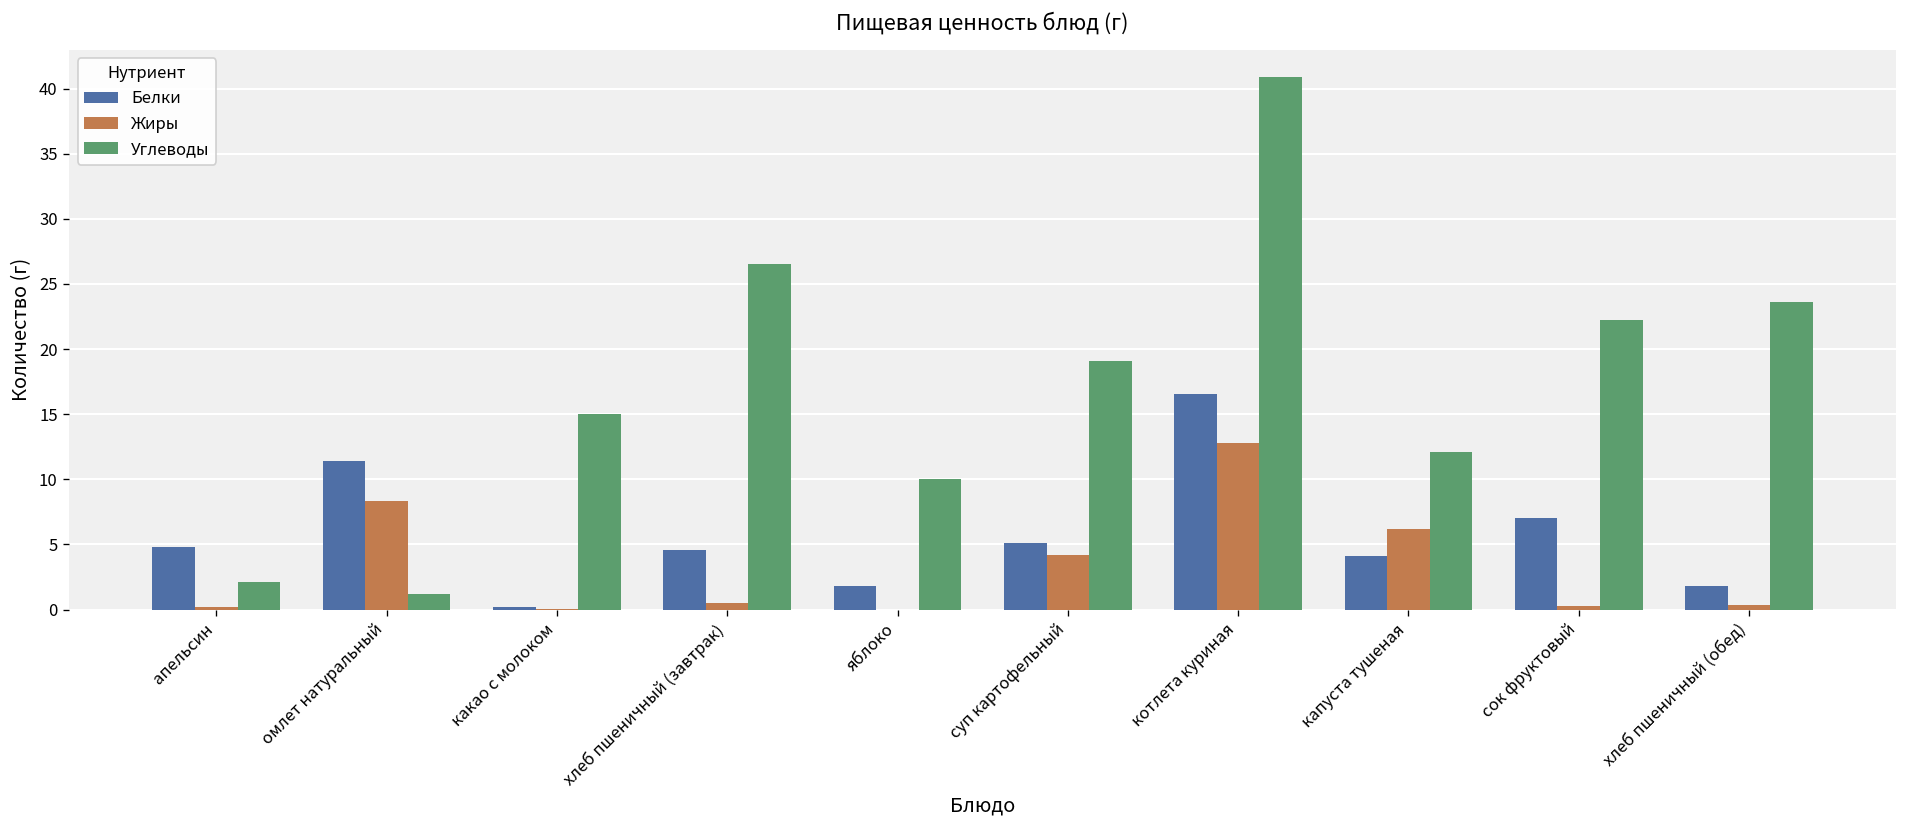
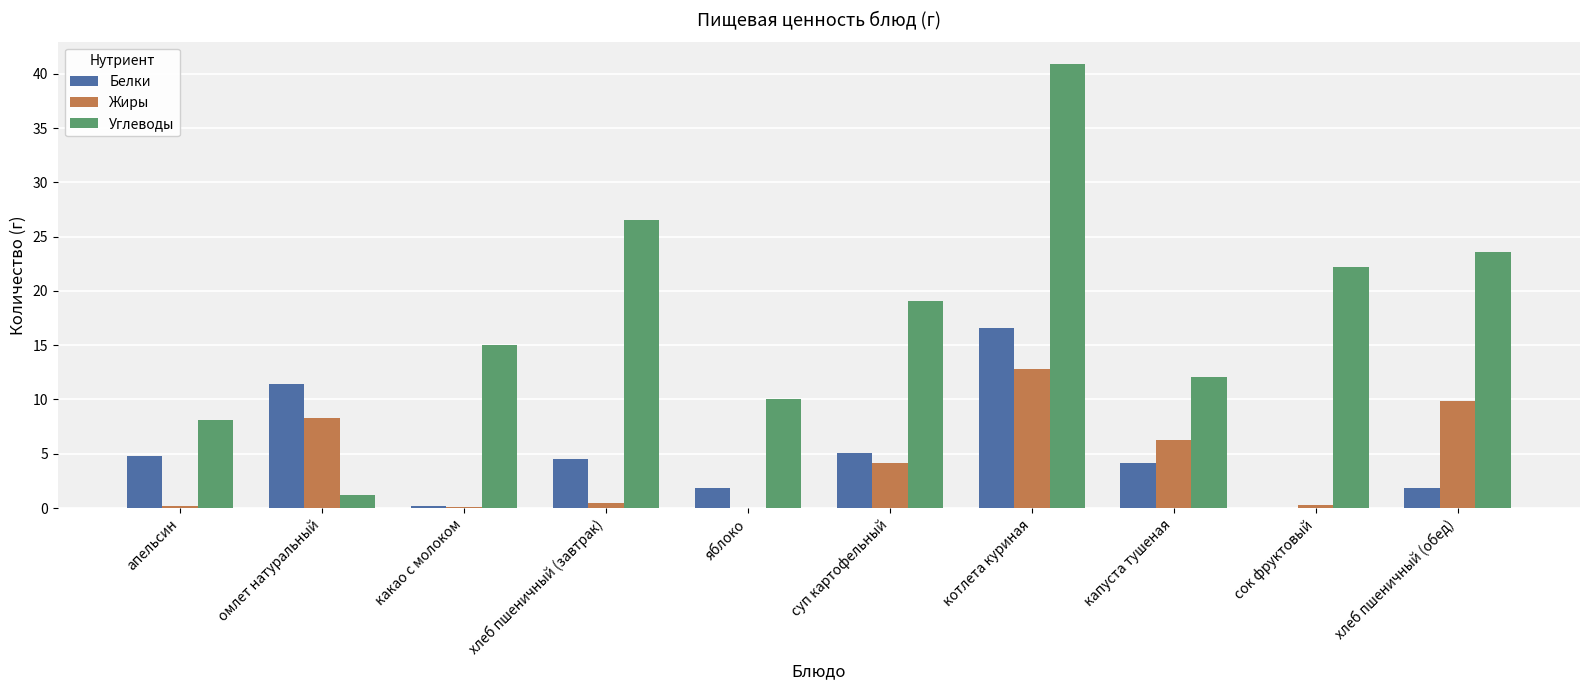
Углеводы, апельсин: 2.1 -> 8.1
Белки, сок фруктовый: 7.0 -> 0.0
Жиры, хлеб пшеничный (обед): 0.4 -> 9.9
